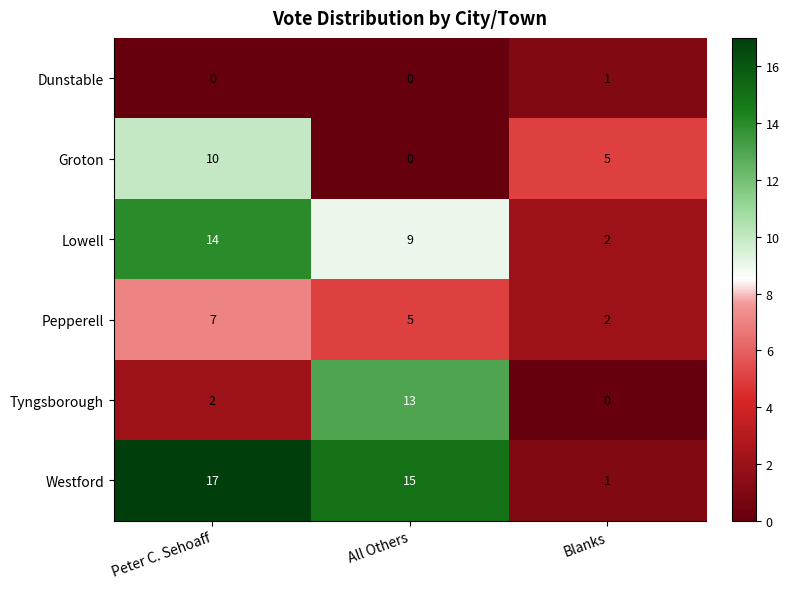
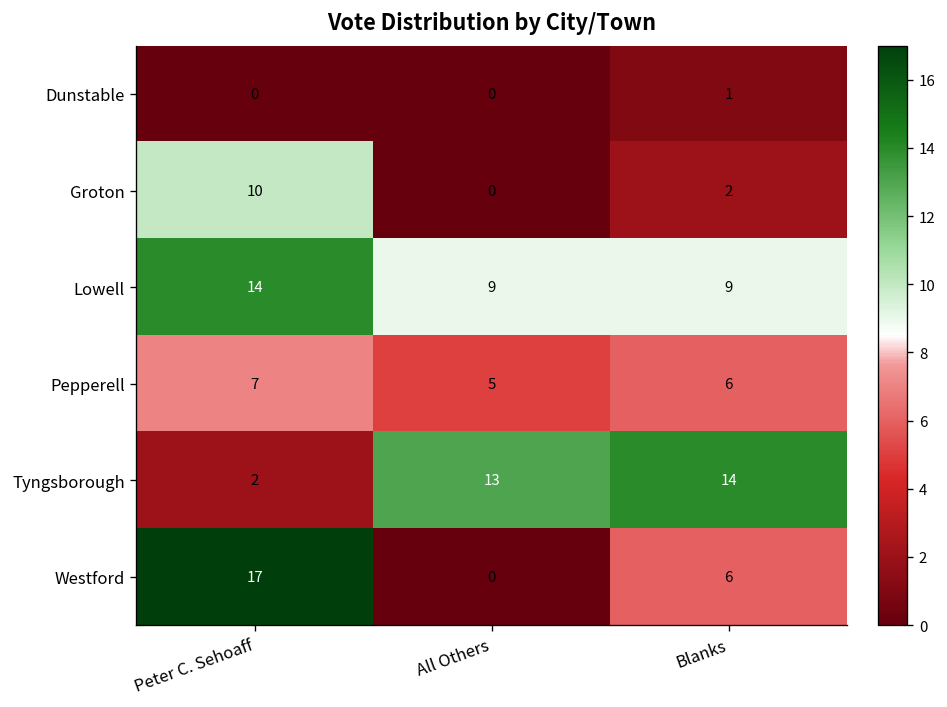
Groton, Blanks: 5 -> 2
Lowell, Blanks: 2 -> 9
Pepperell, Blanks: 2 -> 6
Tyngsborough, Blanks: 0 -> 14
Westford, All Others: 15 -> 0
Westford, Blanks: 1 -> 6
